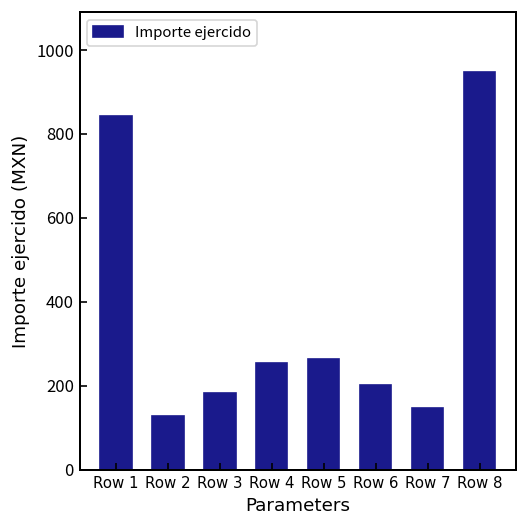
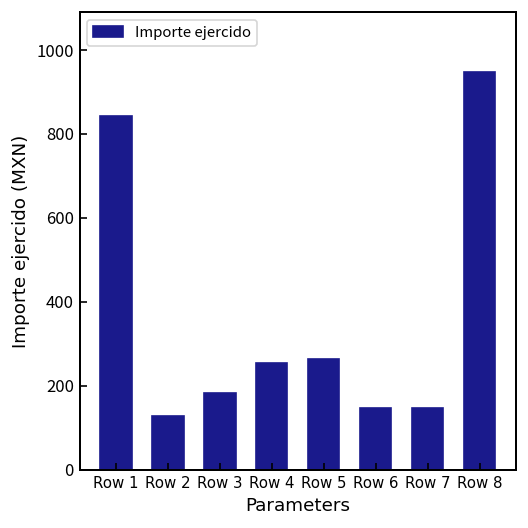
Row 6: 200 -> 150
